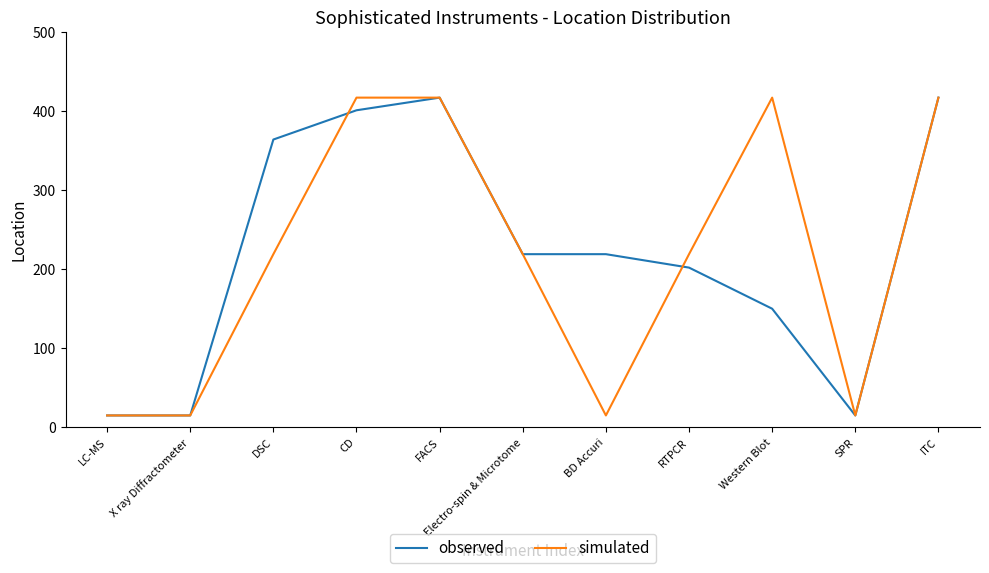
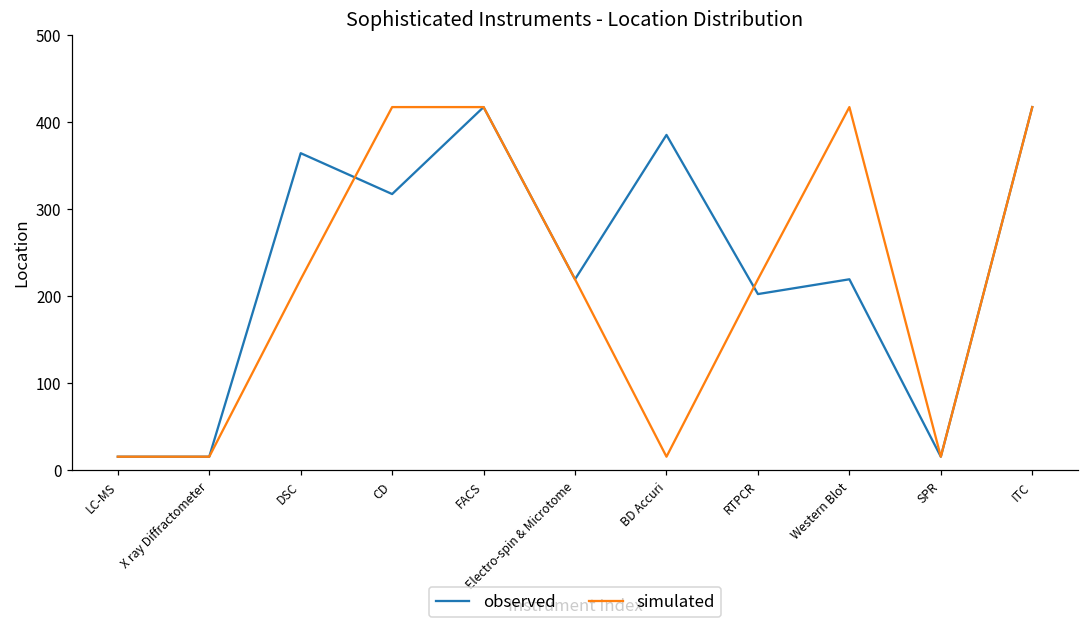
observed, CD: 400 -> 320
observed, BD Accuri: 220 -> 390
observed, Western Blot: 150 -> 220
